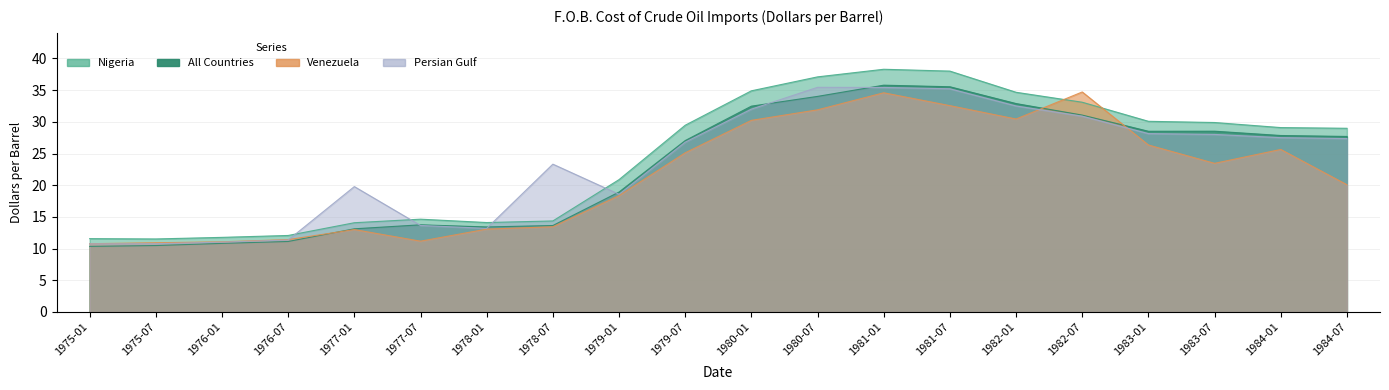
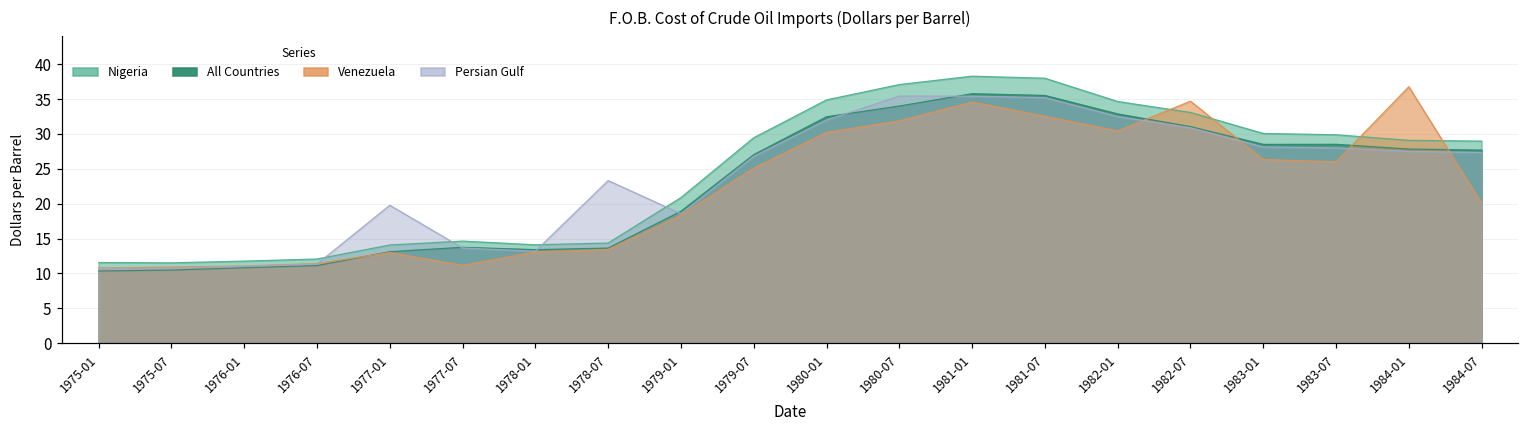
Venezuela, 1983-07: 23 -> 26
Venezuela, 1984-01: 26 -> 37
